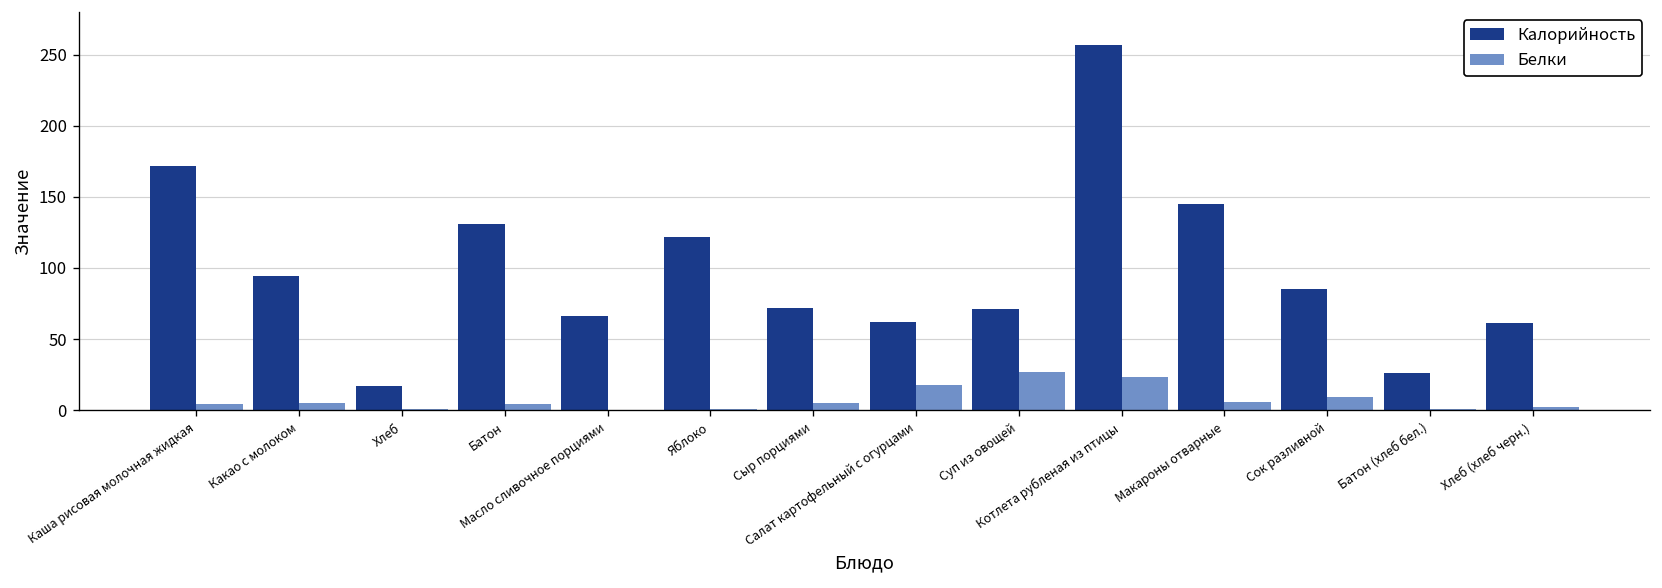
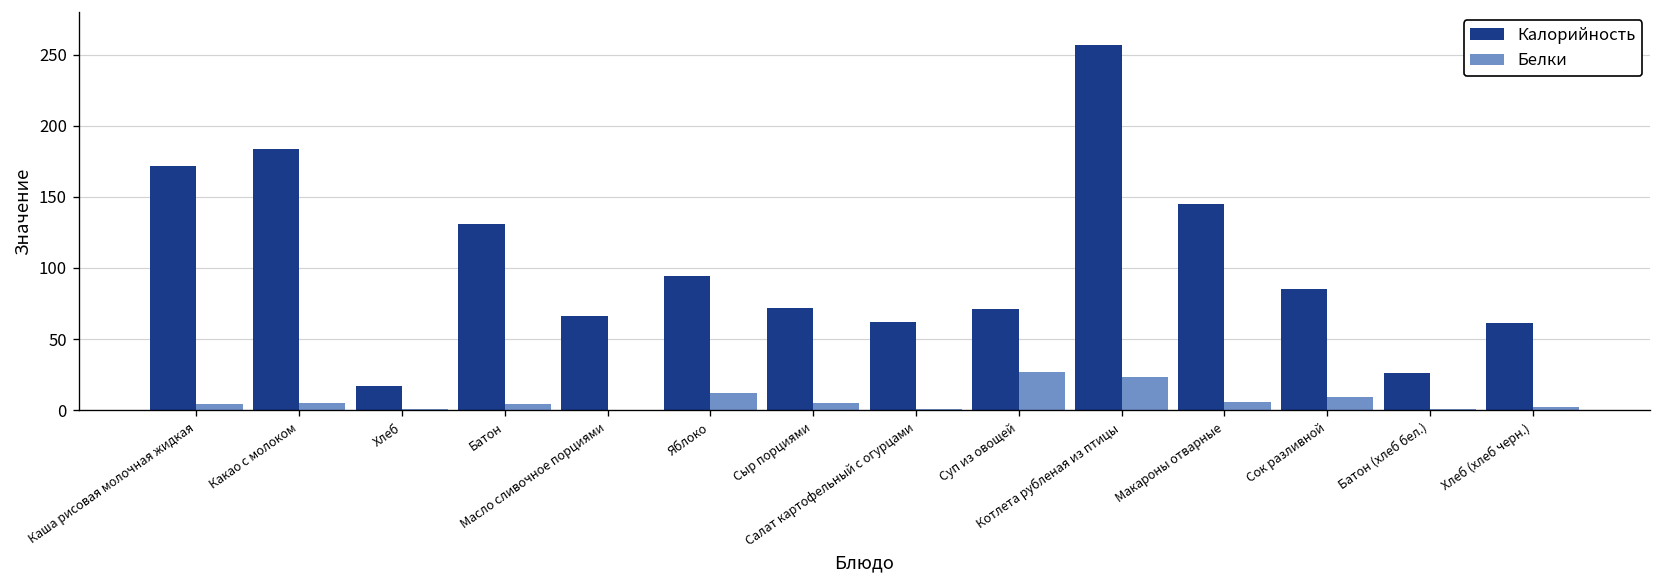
Калорийность, Какао с молоком: 94 -> 184
Калорийность, Яблоко: 122 -> 94
Белки, Яблоко: 1 -> 12
Белки, Салат картофельный с огурцами: 18 -> 1
